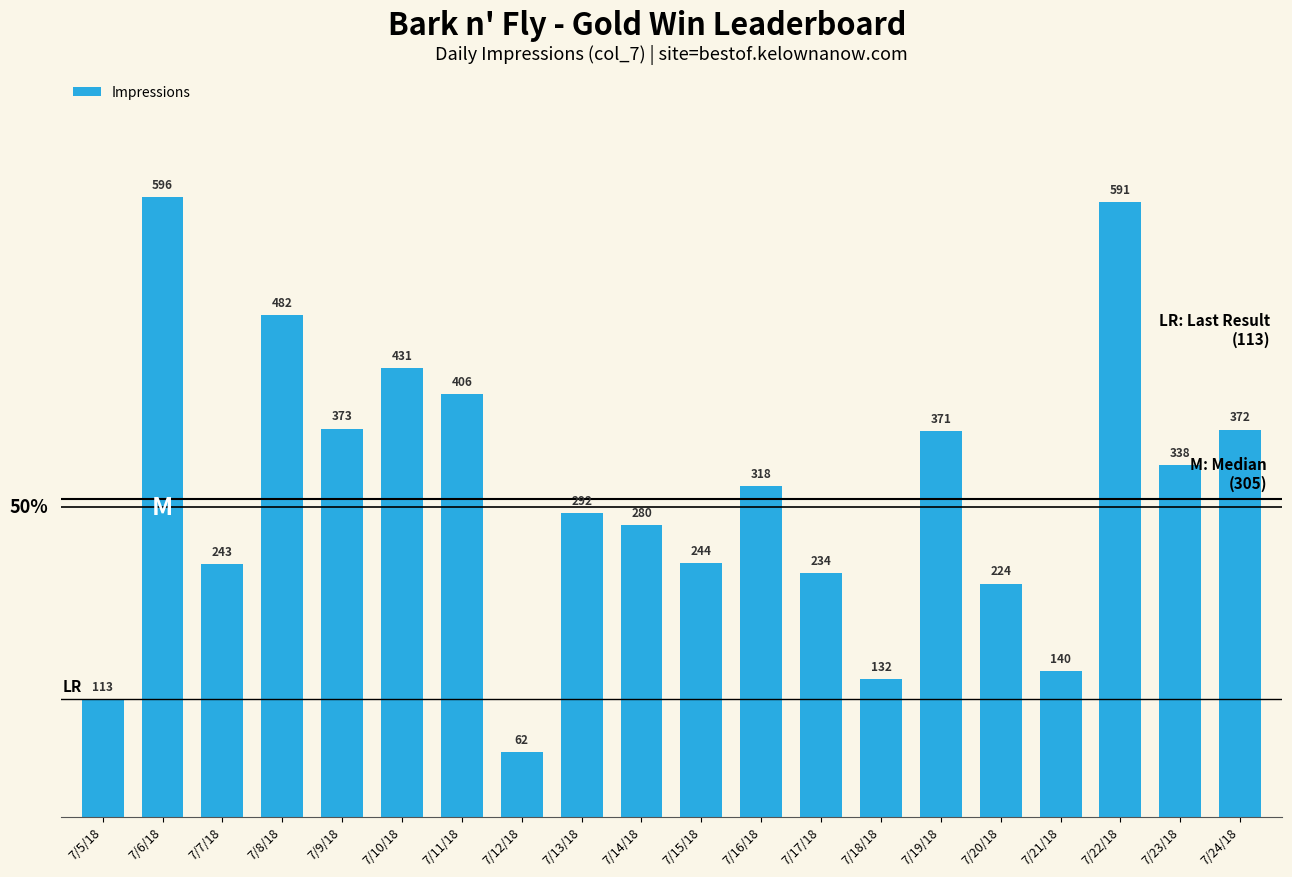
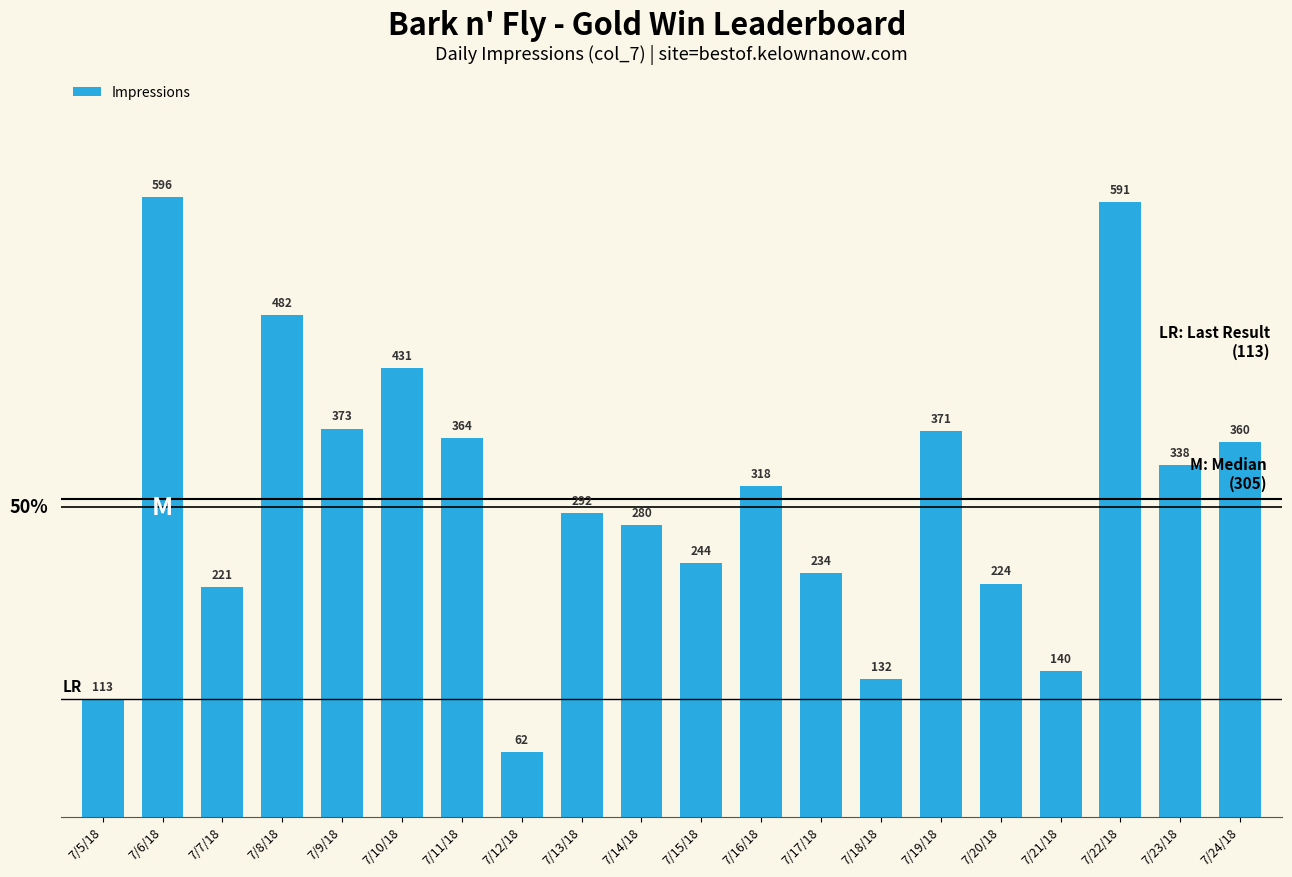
7/7/18: 243 -> 221
7/11/18: 406 -> 364
7/24/18: 372 -> 360
